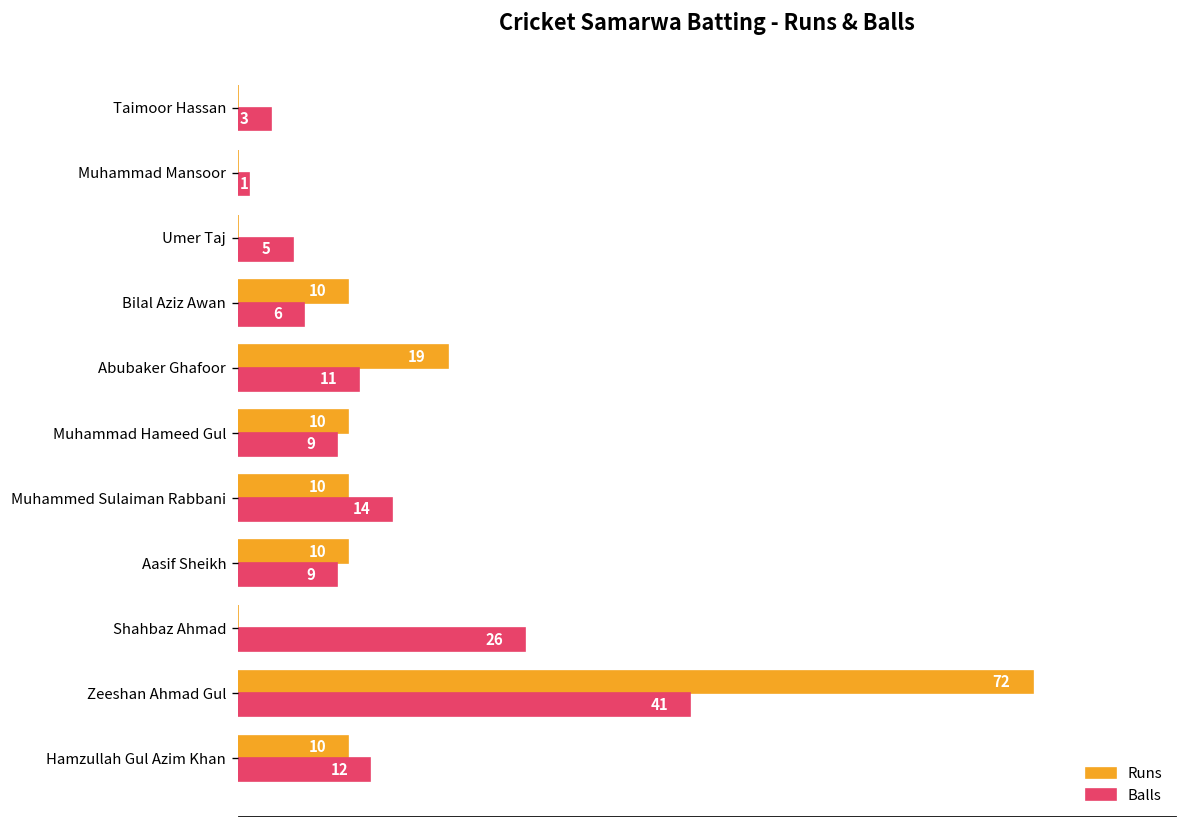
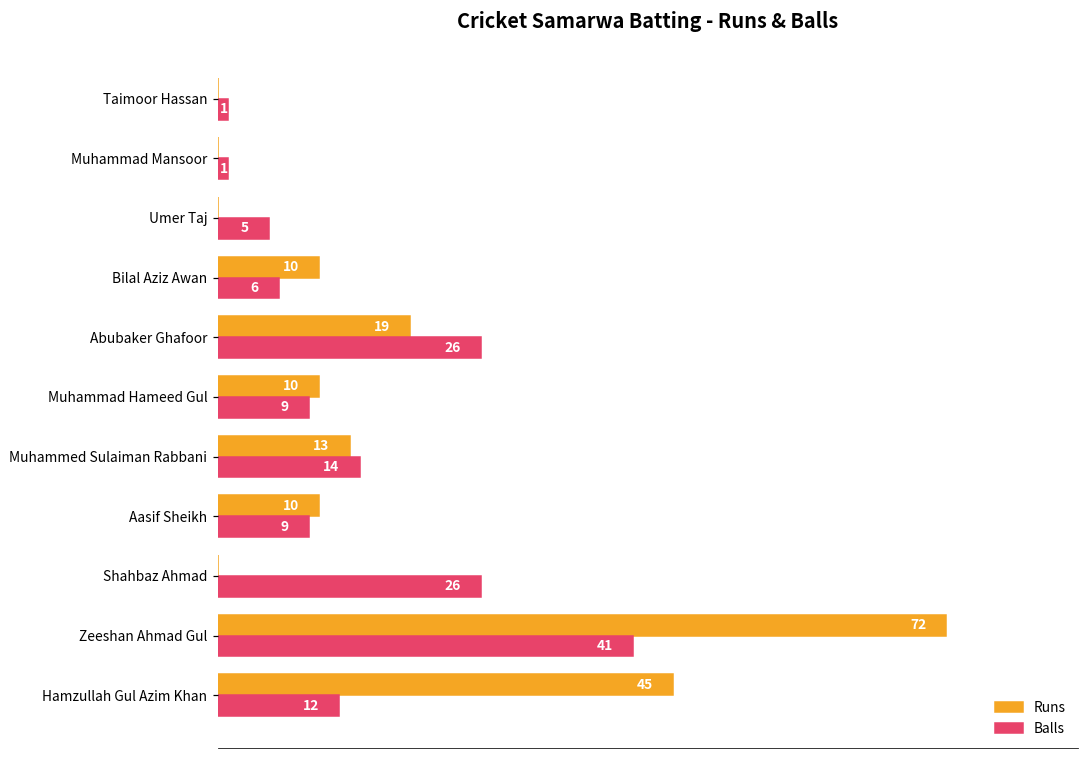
Balls, Taimoor Hassan: 3 -> 1
Balls, Abubaker Ghafoor: 11 -> 26
Runs, Muhammed Sulaiman Rabbani: 10 -> 13
Runs, Hamzullah Gul Azim Khan: 10 -> 45
